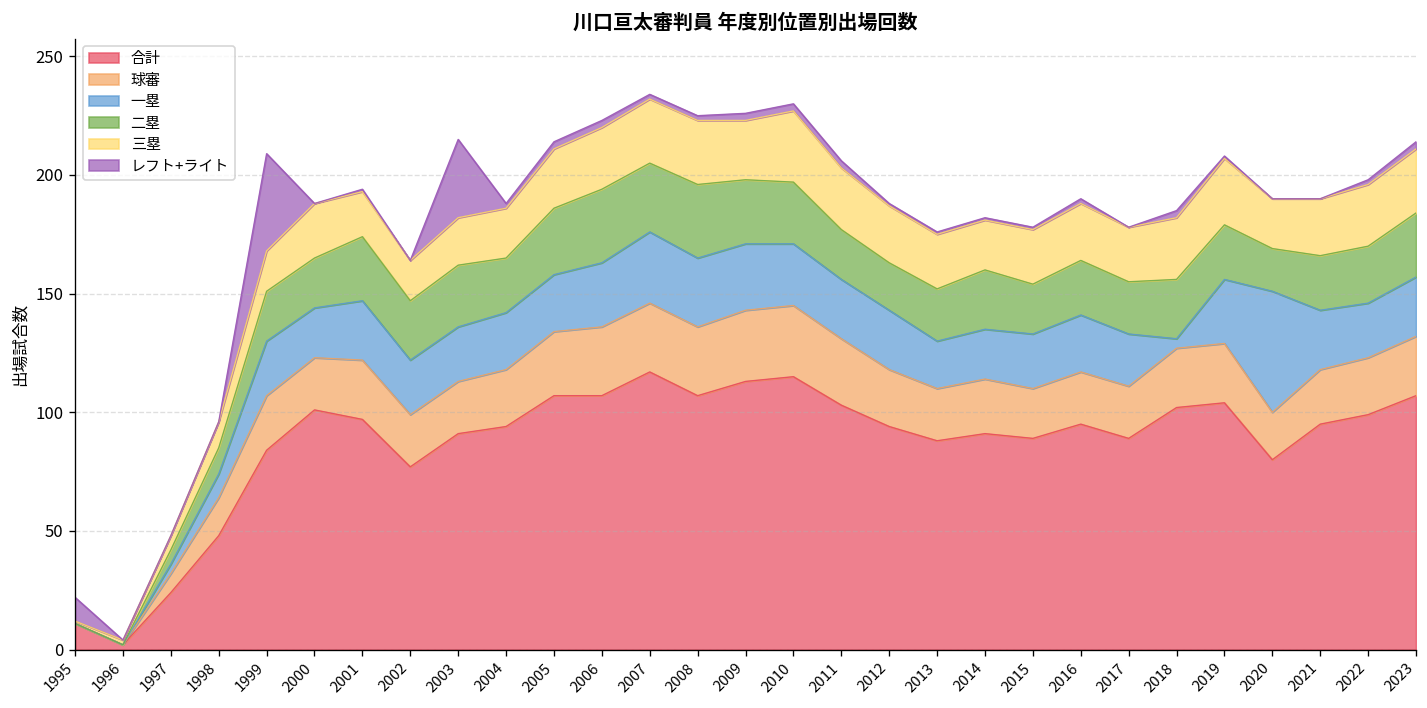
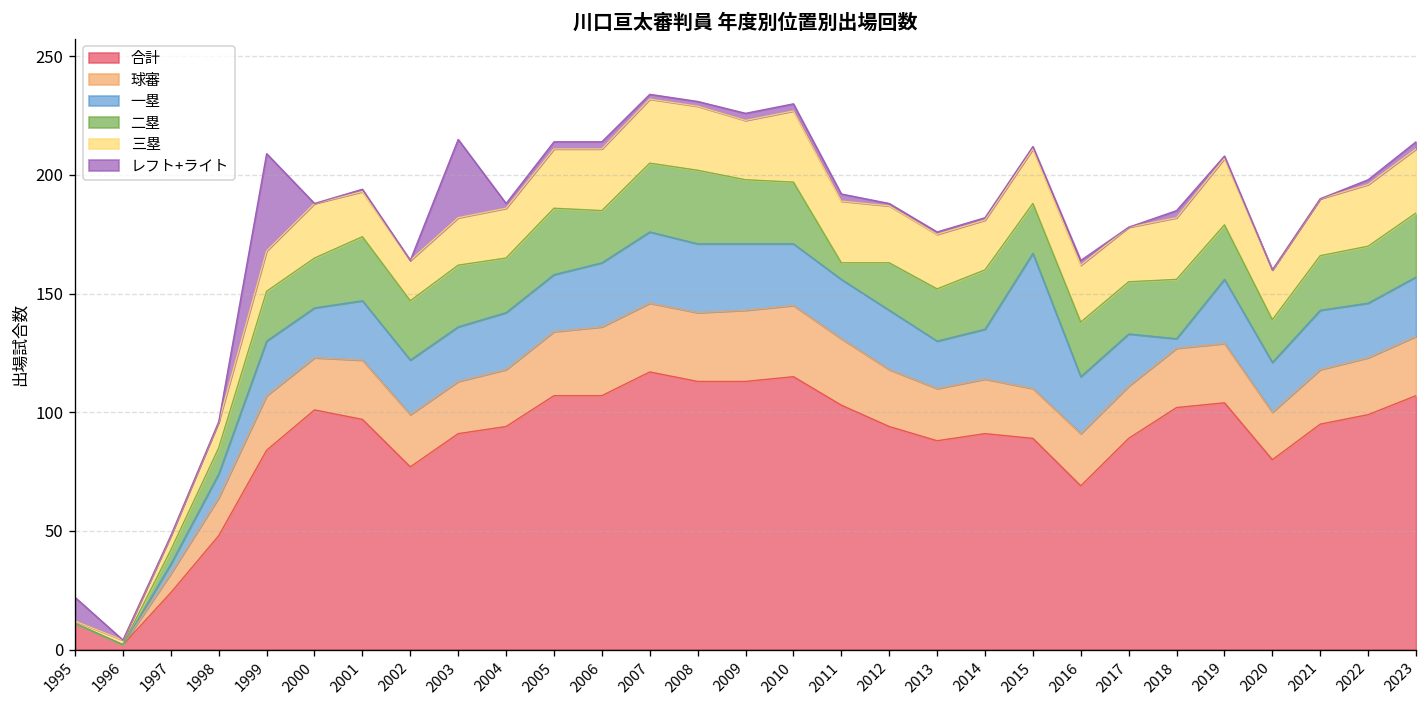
二塁, 2006: 31 -> 22
合計, 2008: 107 -> 113
二塁, 2011: 21 -> 7
一塁, 2015: 23 -> 57
合計, 2016: 95 -> 69
一塁, 2020: 51 -> 21
